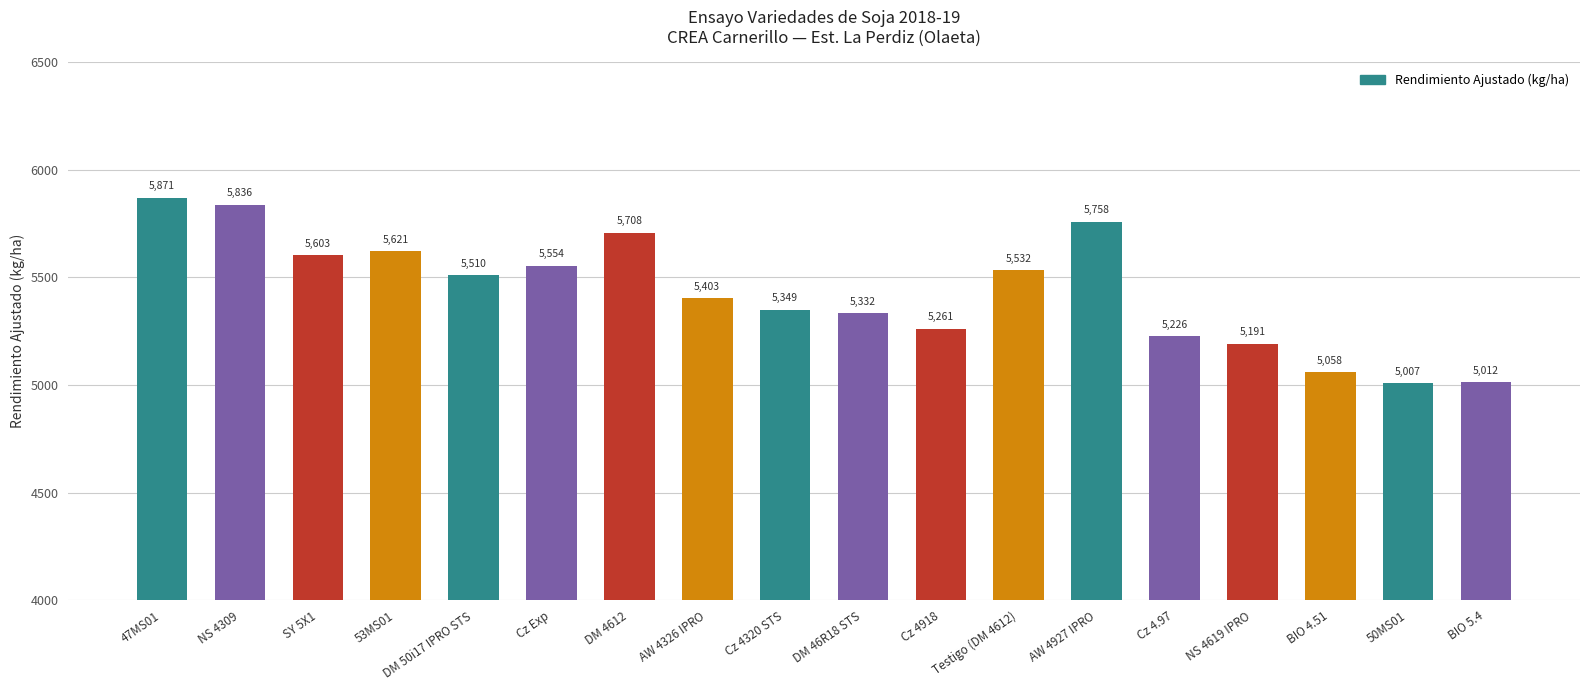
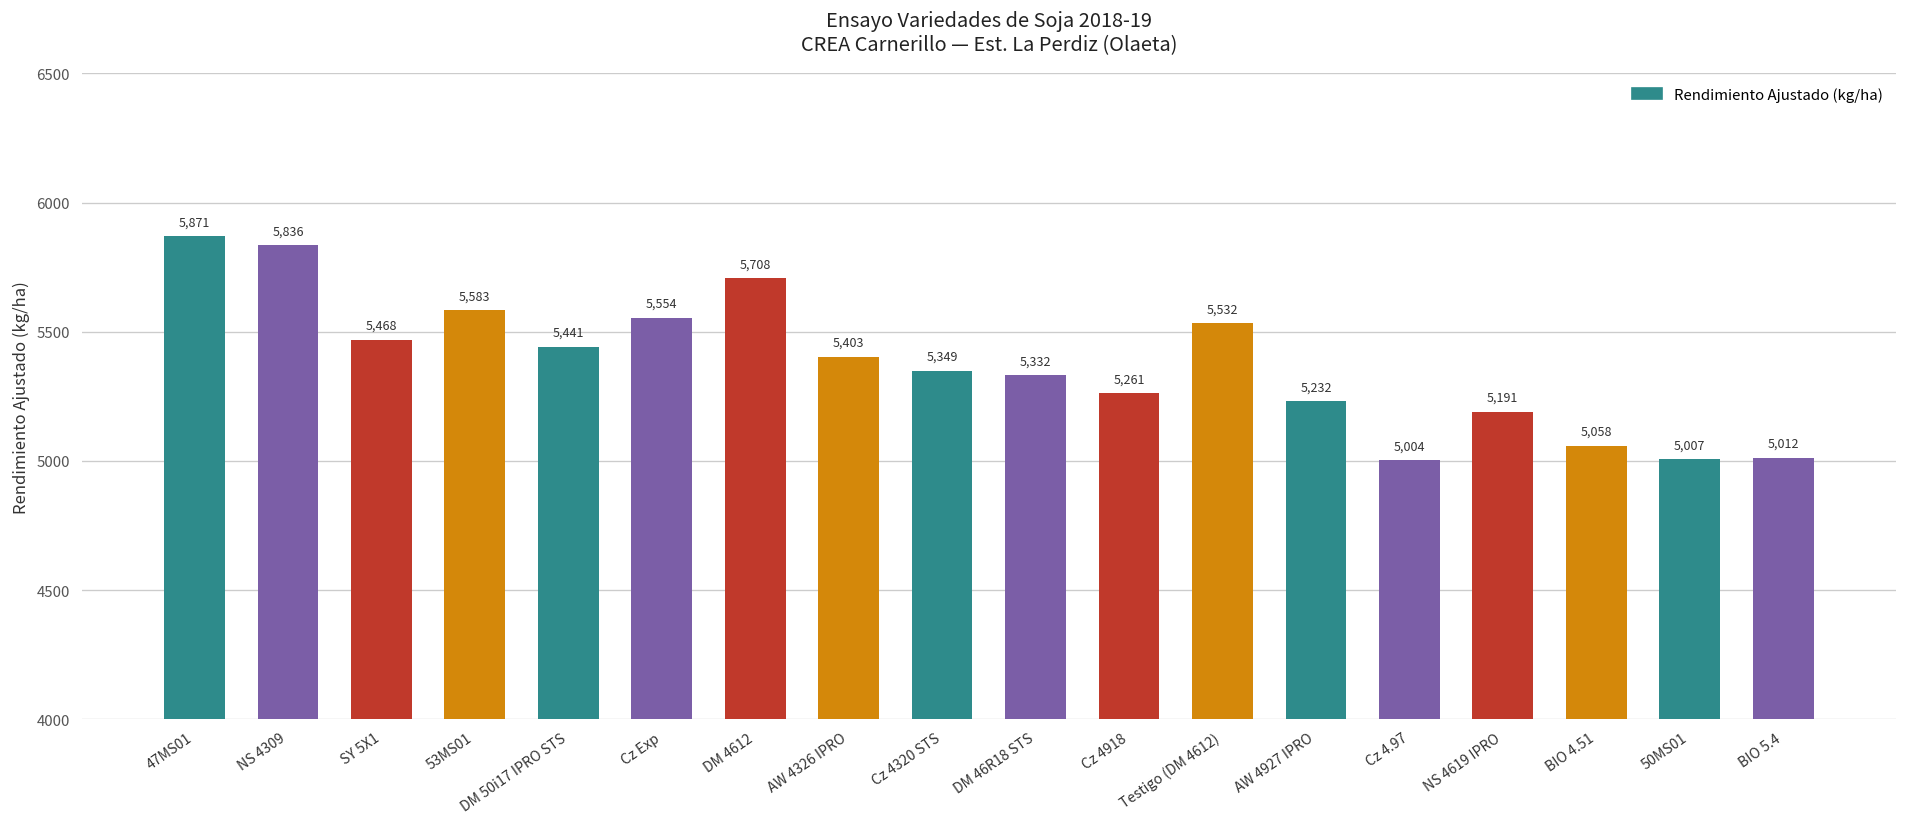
SY 5X1: 5,603 -> 5,468
53MS01: 5,621 -> 5,583
DM 50i17 IPRO STS: 5,510 -> 5,441
AW 4927 IPRO: 5,758 -> 5,232
Cz 4.97: 5,226 -> 5,004
